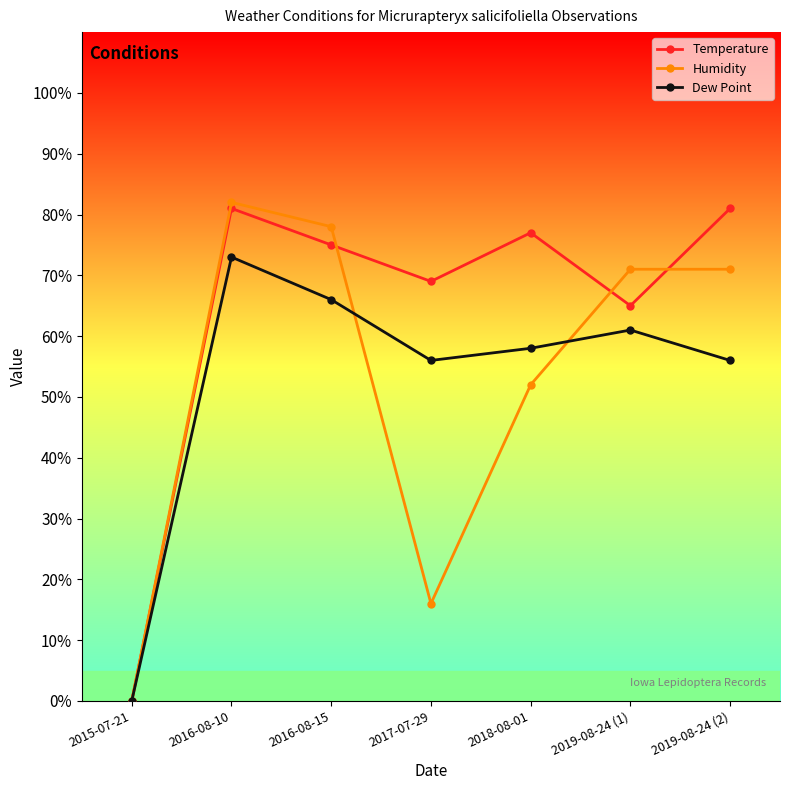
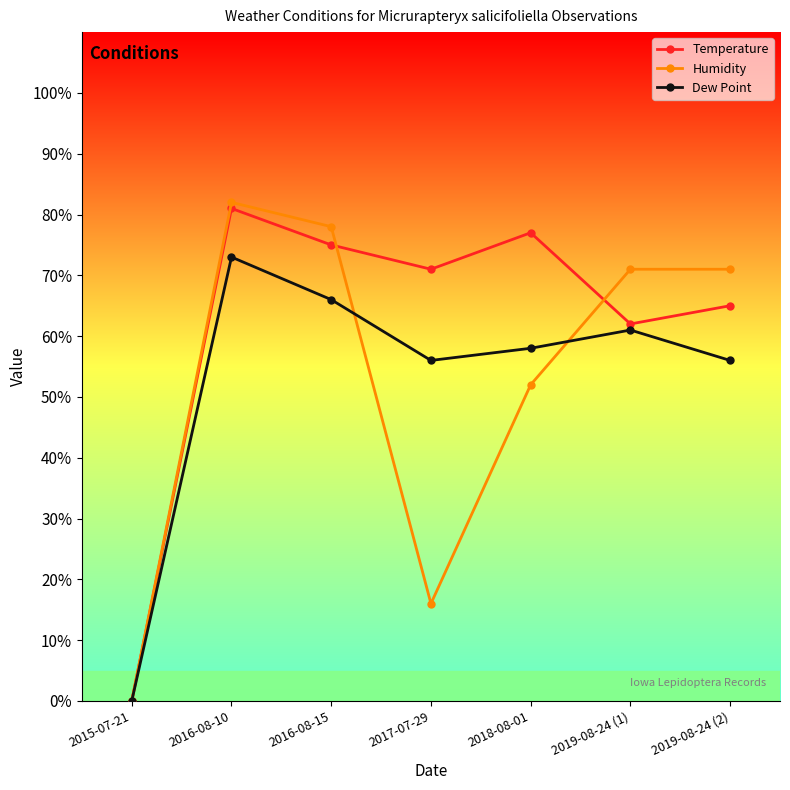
Temperature, 2017-07-29: 69% -> 71%
Temperature, 2019-08-24 (1): 65% -> 62%
Temperature, 2019-08-24 (2): 81% -> 65%
